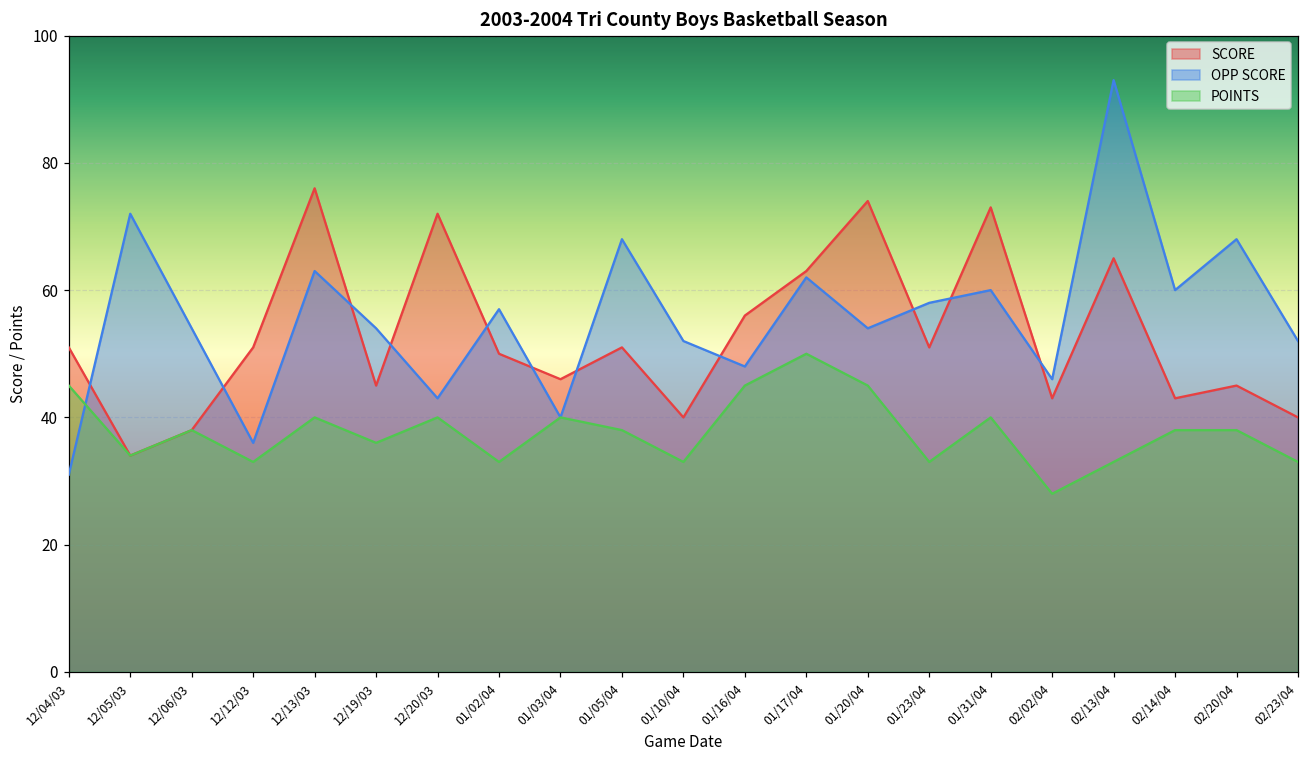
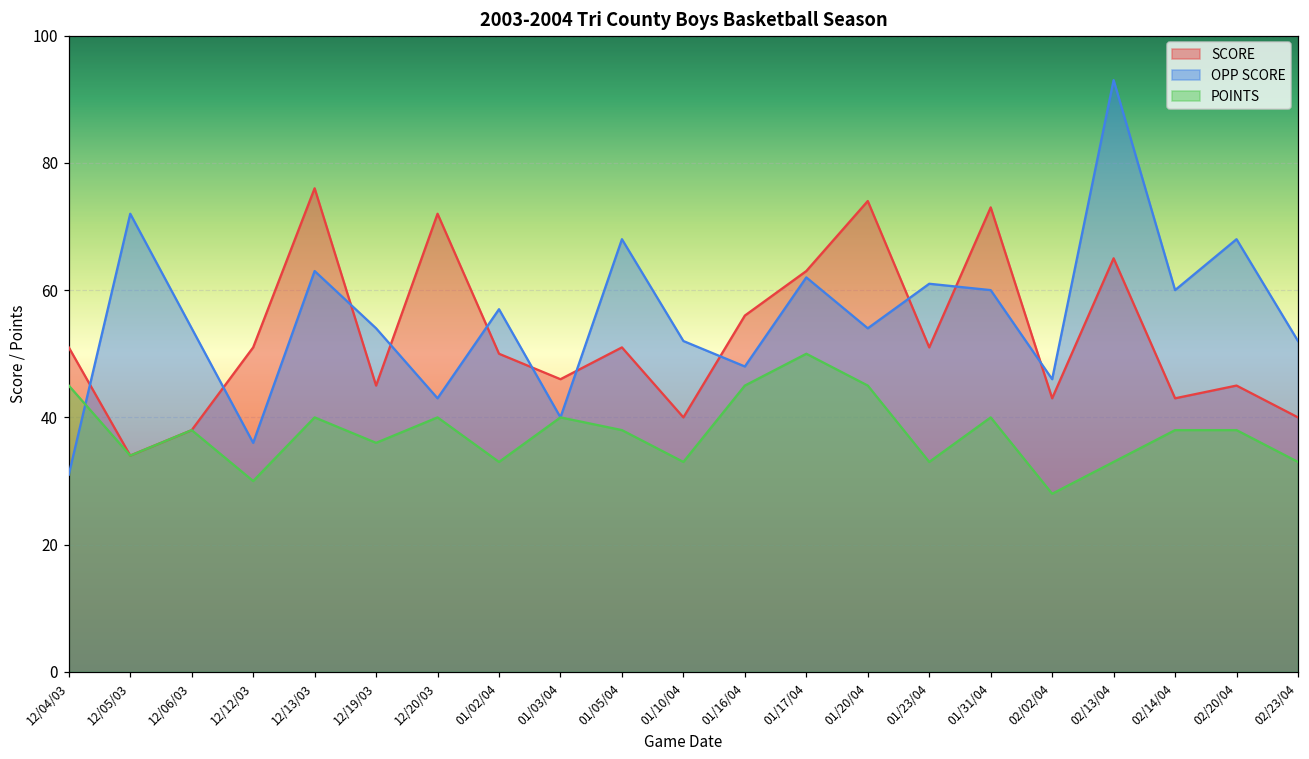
POINTS, 12/12/03: 33 -> 30
OPP SCORE, 01/23/04: 58 -> 61
